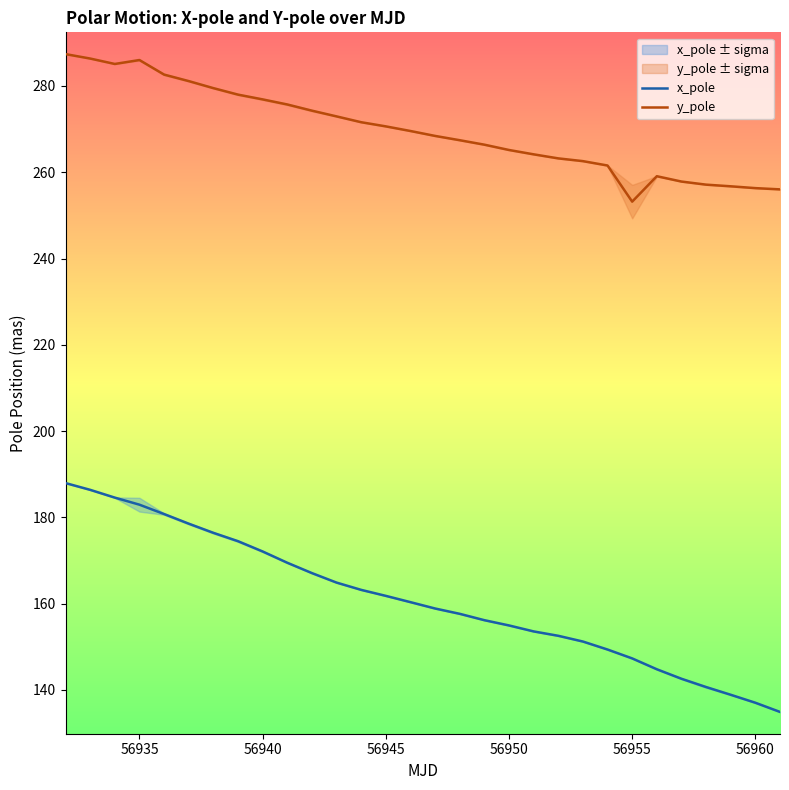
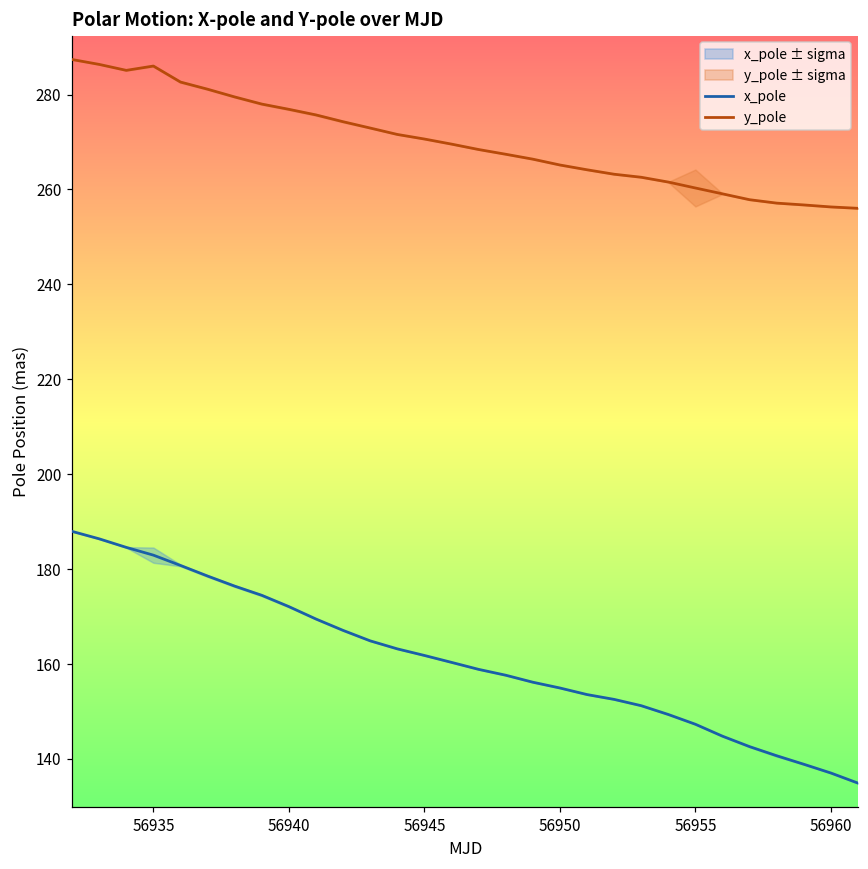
y_pole, 56955: 253 -> 260
